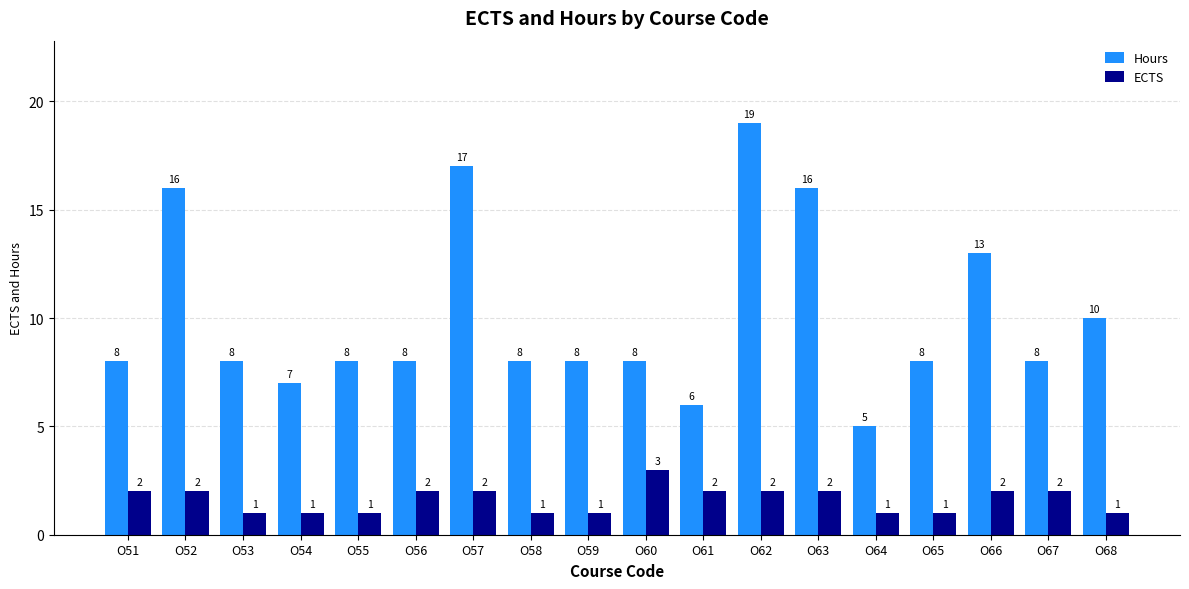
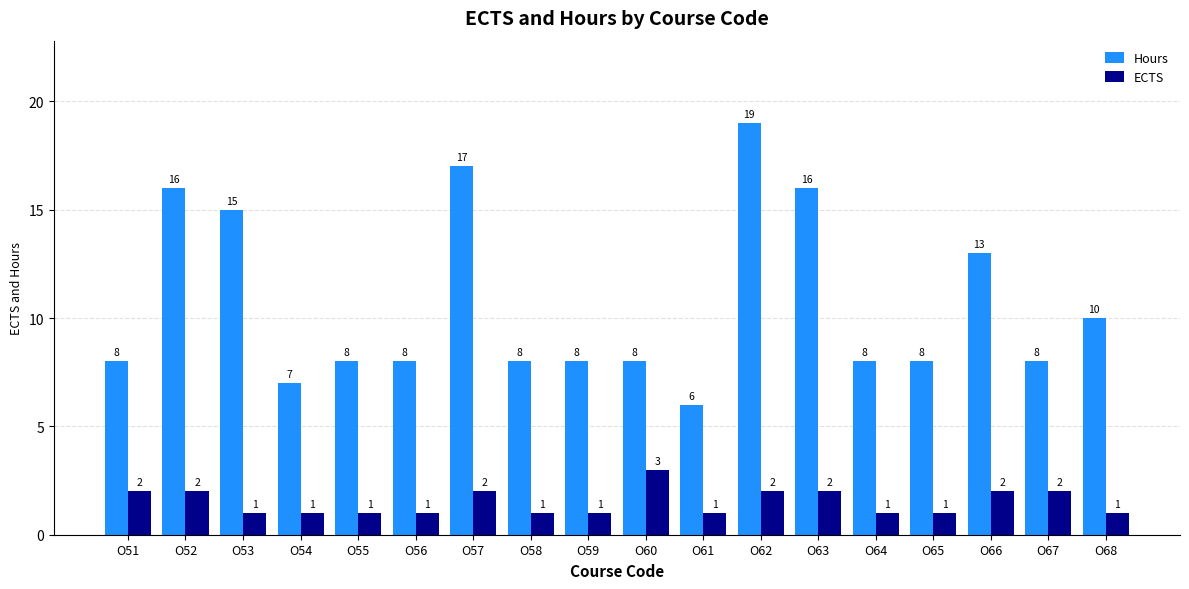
Hours, O53: 8 -> 15
ECTS, O56: 2 -> 1
ECTS, O61: 2 -> 1
Hours, O64: 5 -> 8
